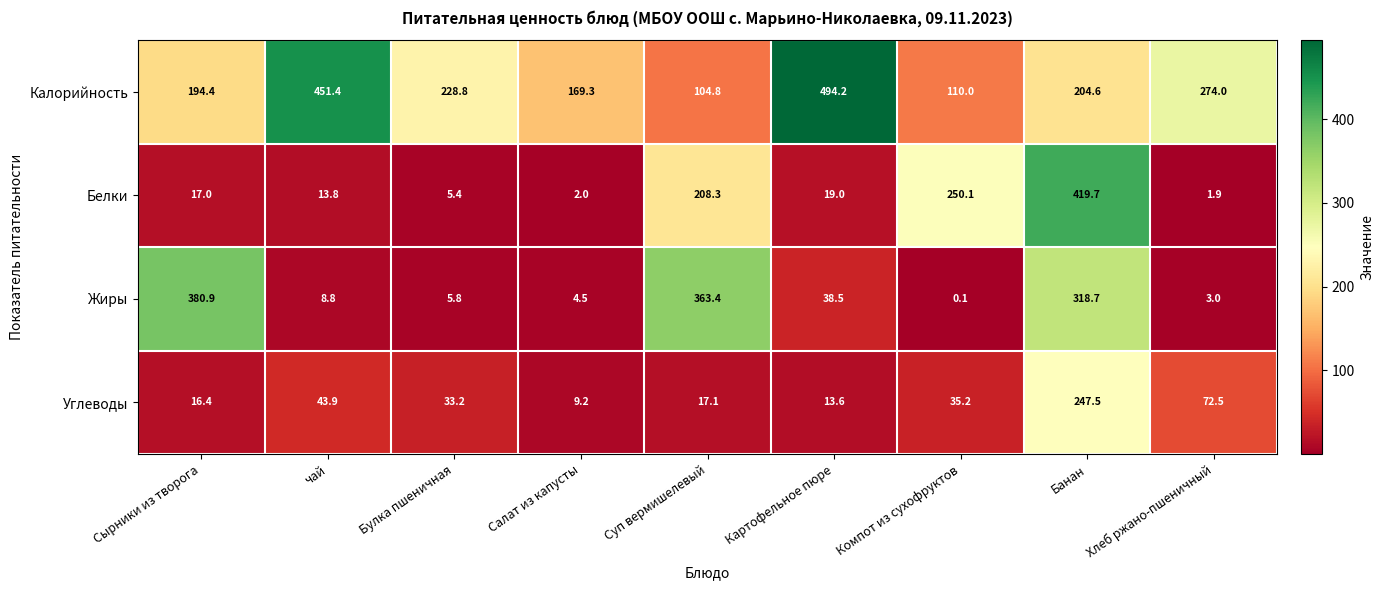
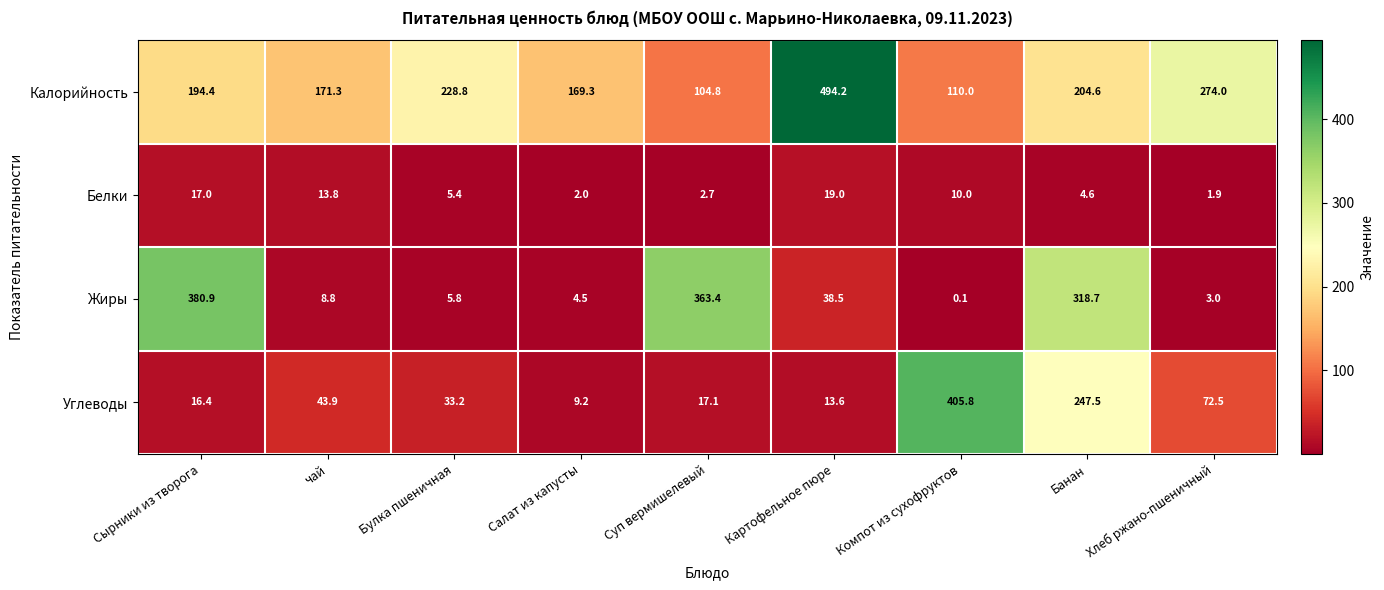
Калорийность, чай: 451.4 -> 171.3
Белки, Суп вермишелевый: 208.3 -> 2.7
Белки, Компот из сухофруктов: 250.1 -> 10.0
Белки, Банан: 419.7 -> 4.6
Углеводы, Компот из сухофруктов: 35.2 -> 405.8
